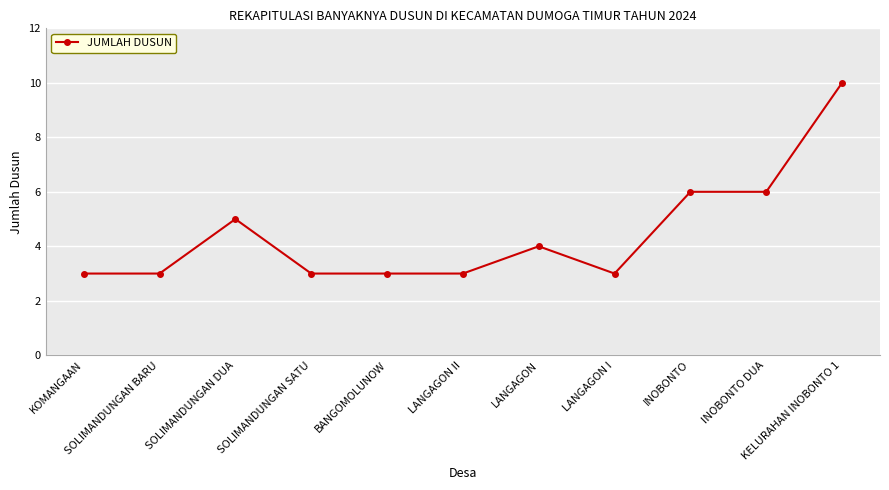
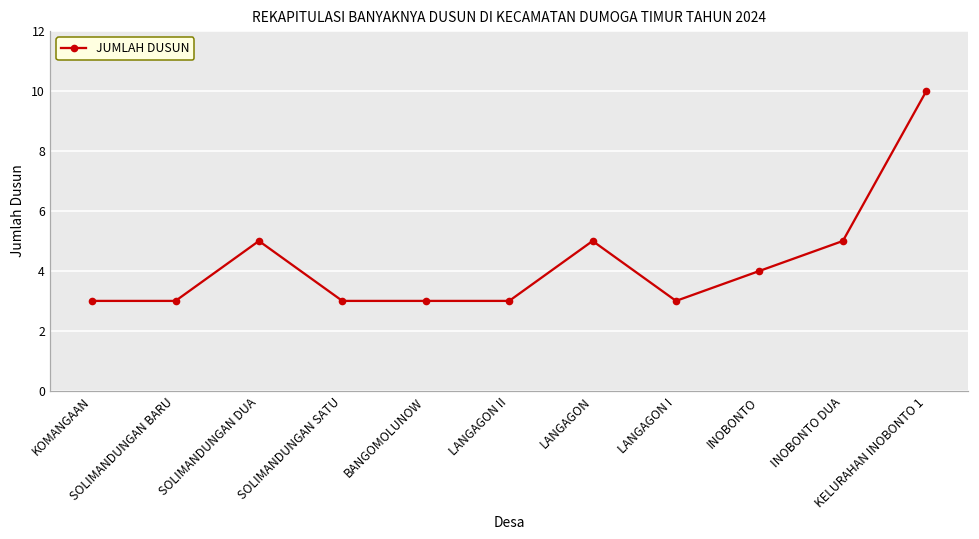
LANGAGON: 4 -> 5
INOBONTO: 6 -> 4
INOBONTO DUA: 6 -> 5
